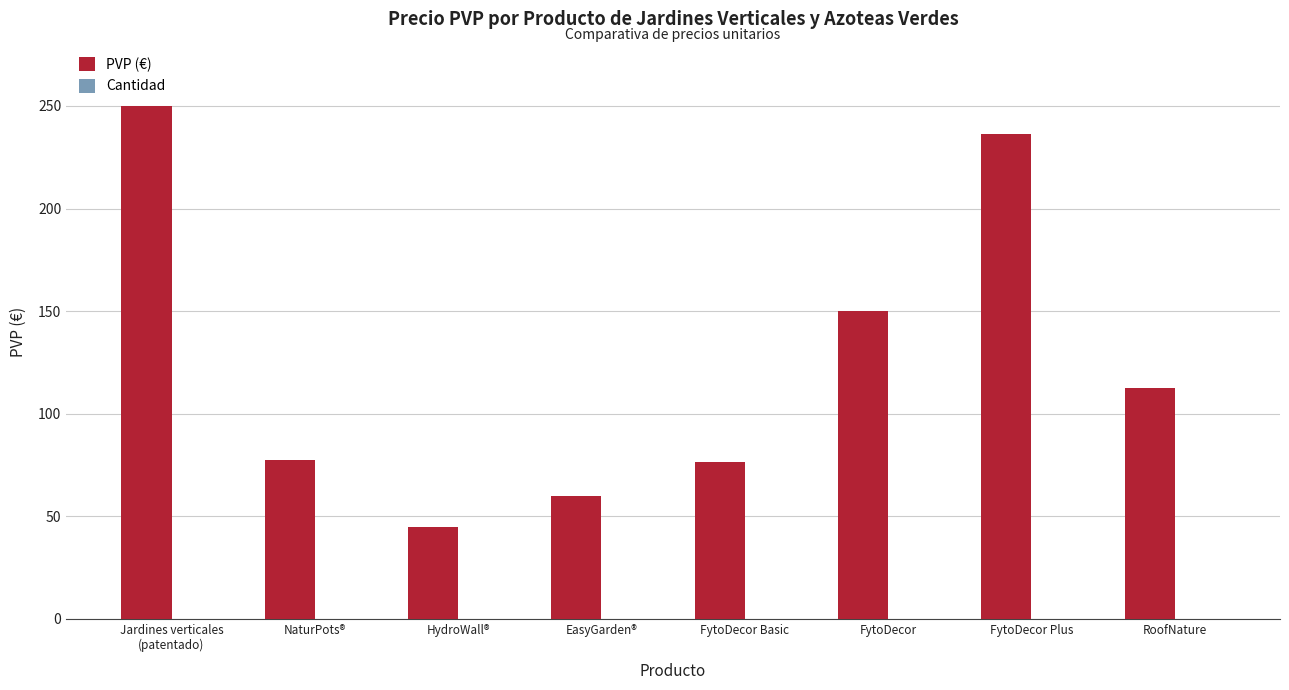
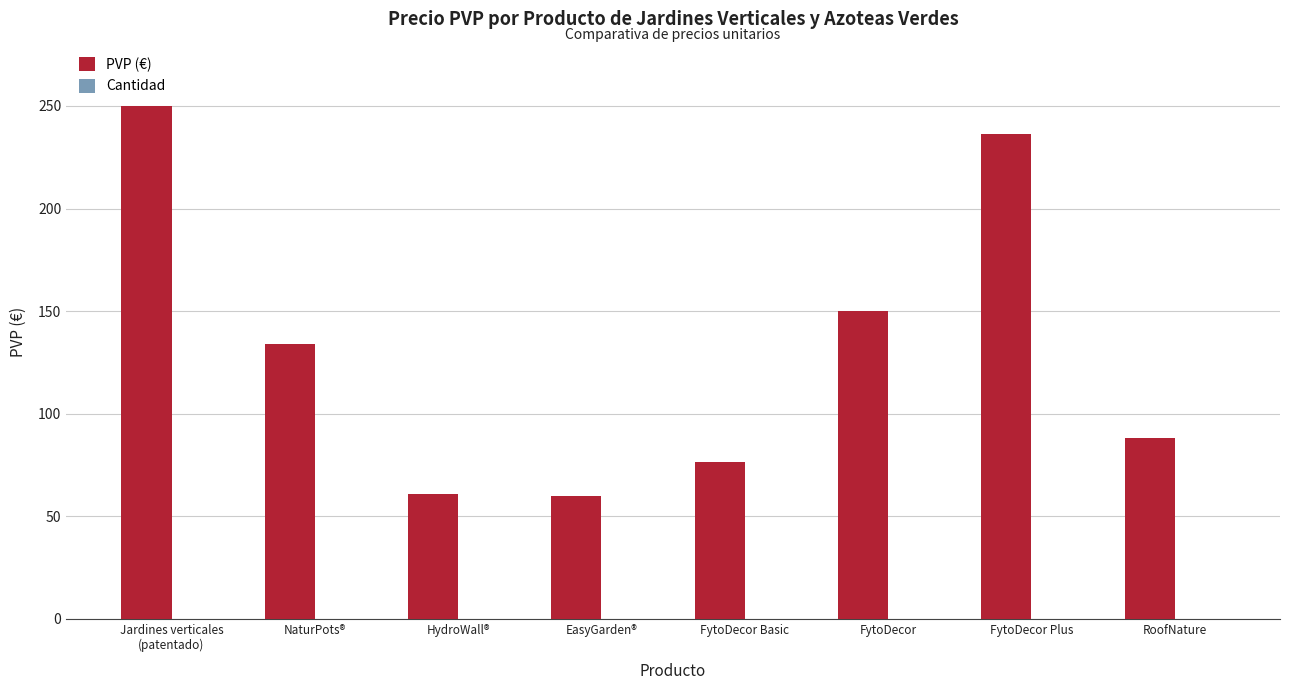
PVP (€), NaturPots®: 78 -> 134
PVP (€), HydroWall®: 45 -> 61
PVP (€), RoofNature: 113 -> 88
